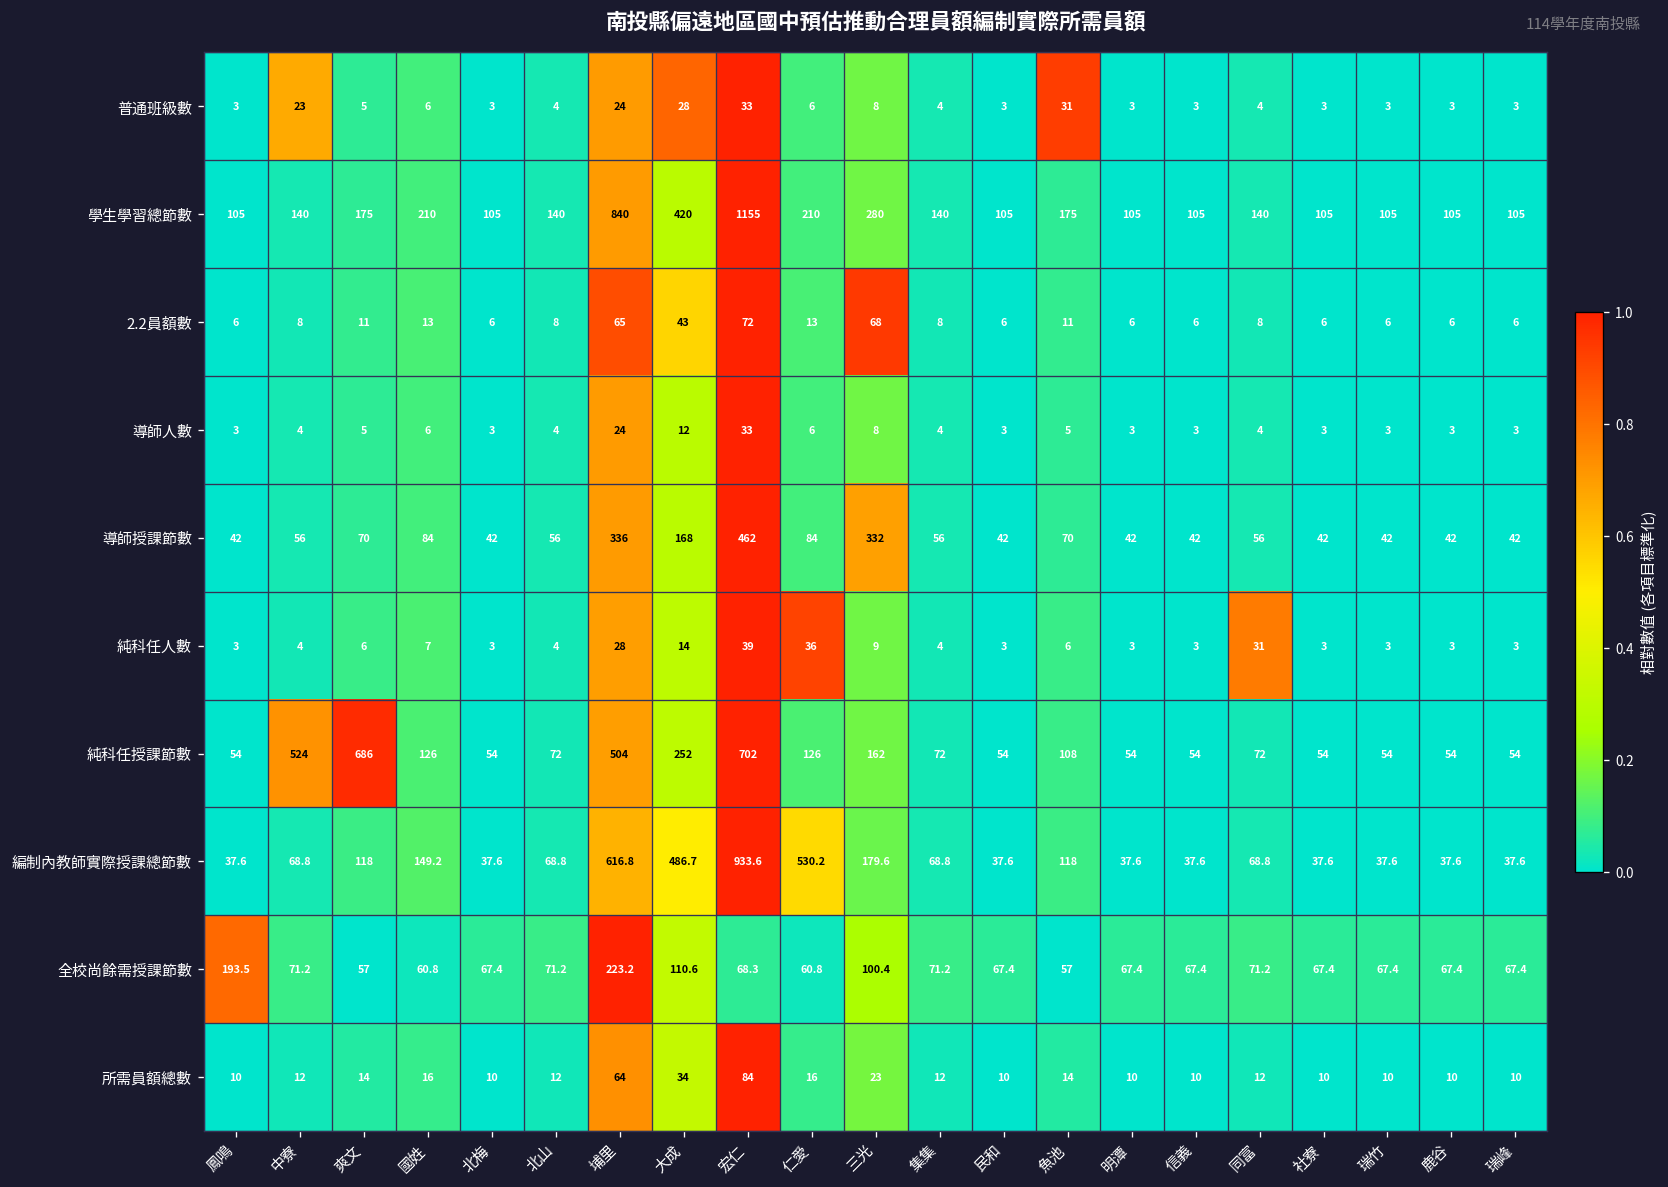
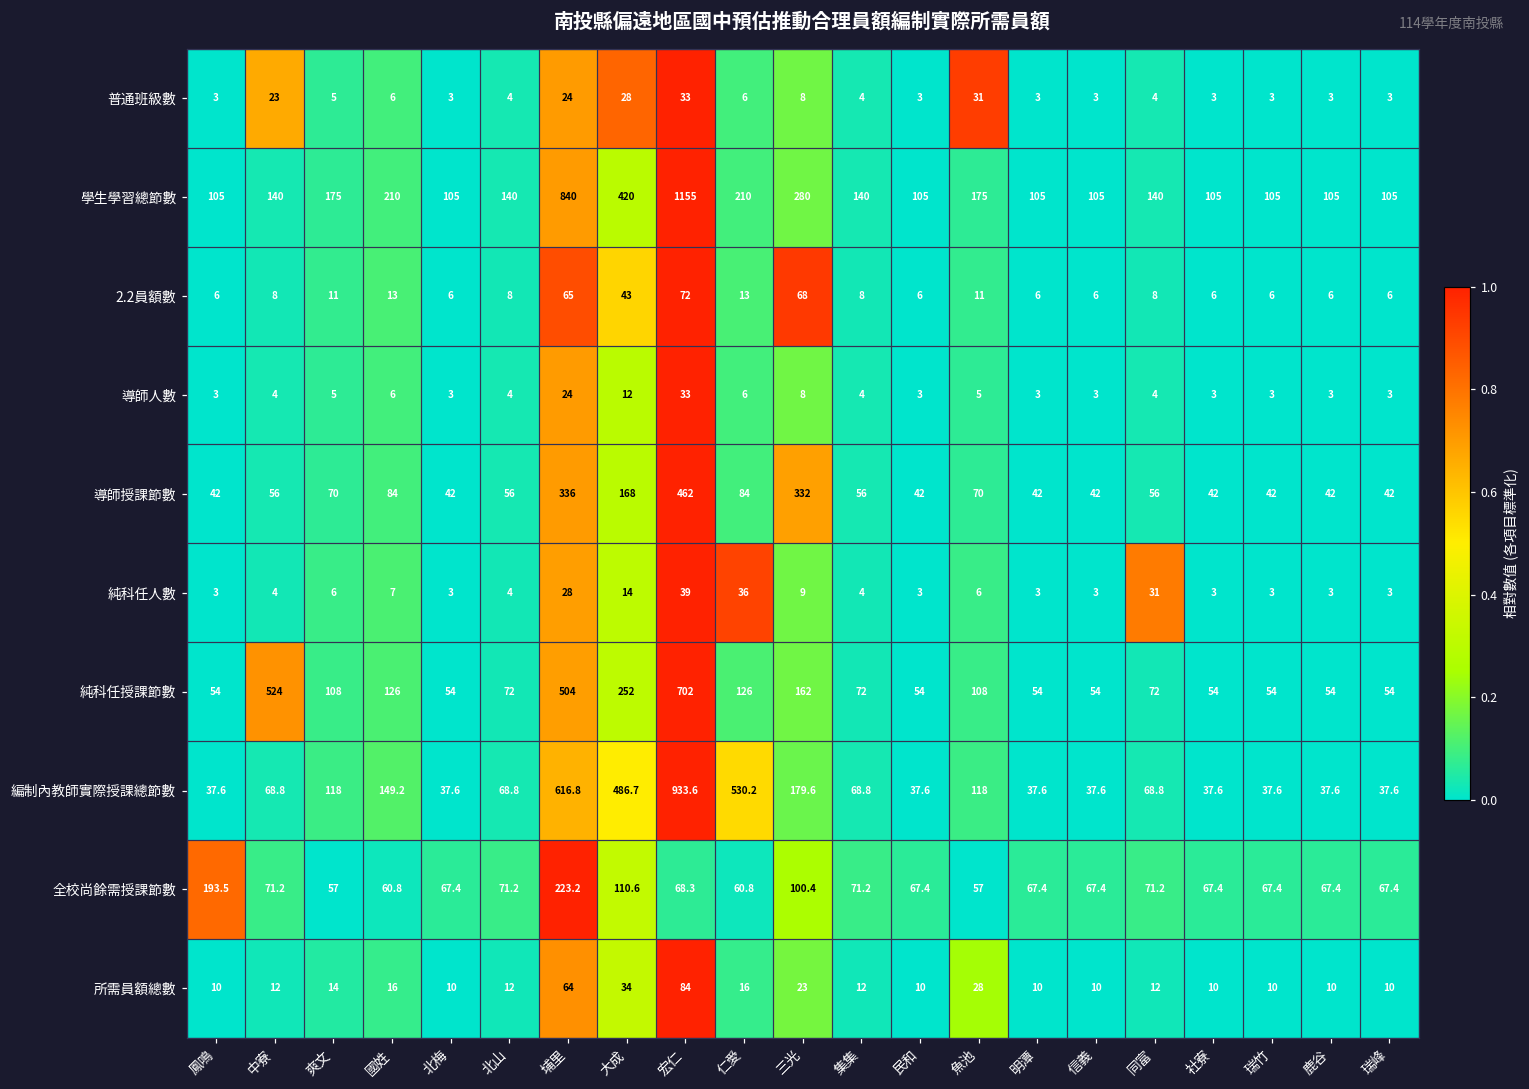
純科任授課節數, 爽文: 686 -> 108
所需員額總數, 魚池: 14 -> 28
